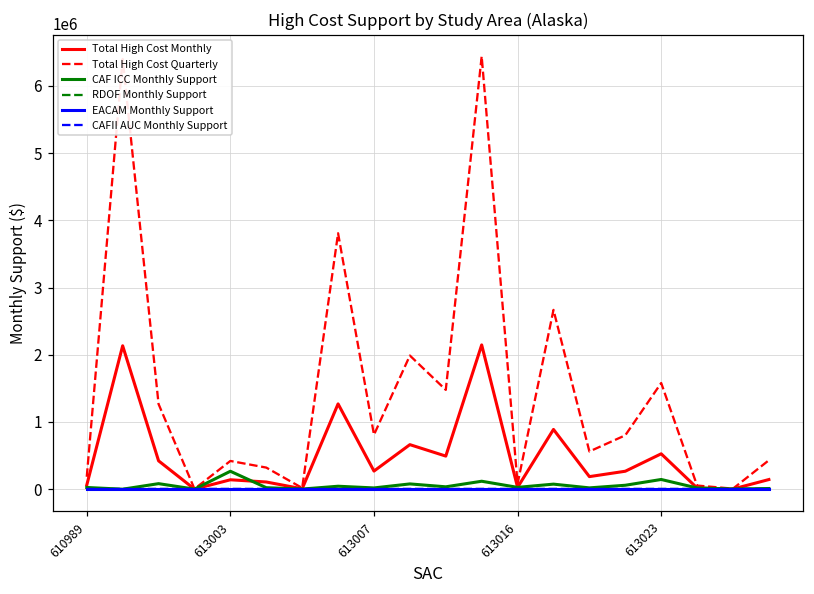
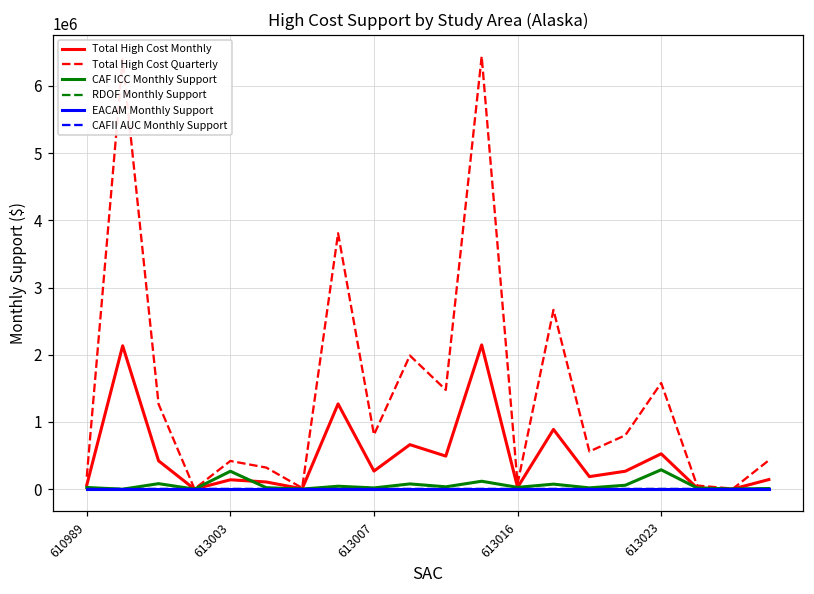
CAF ICC Monthly Support, 613023: 100000 -> 300000
